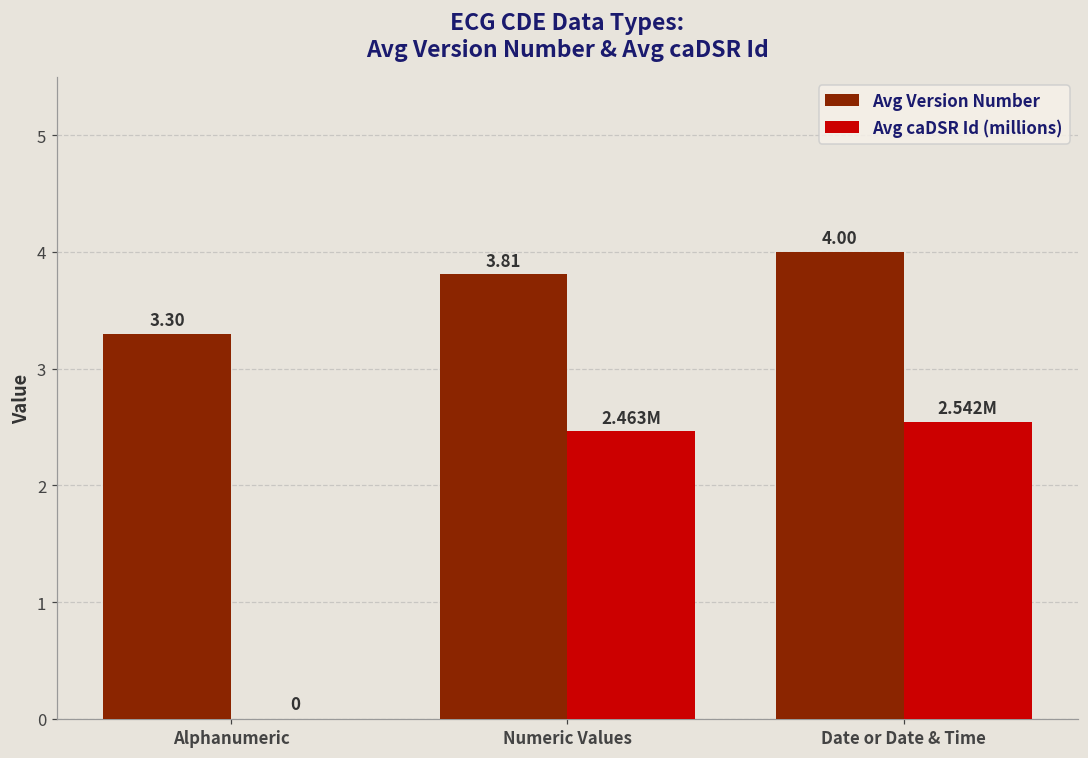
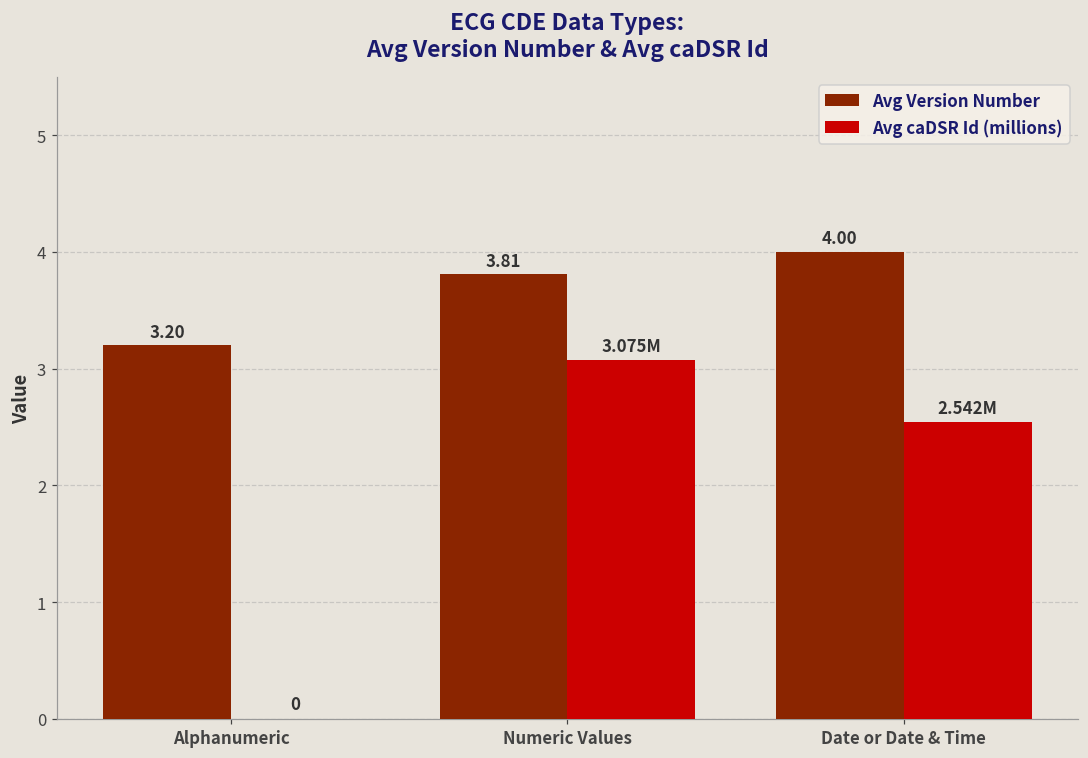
Avg Version Number, Alphanumeric: 3.30 -> 3.20
Avg caDSR Id (millions), Numeric Values: 2.463M -> 3.075M
